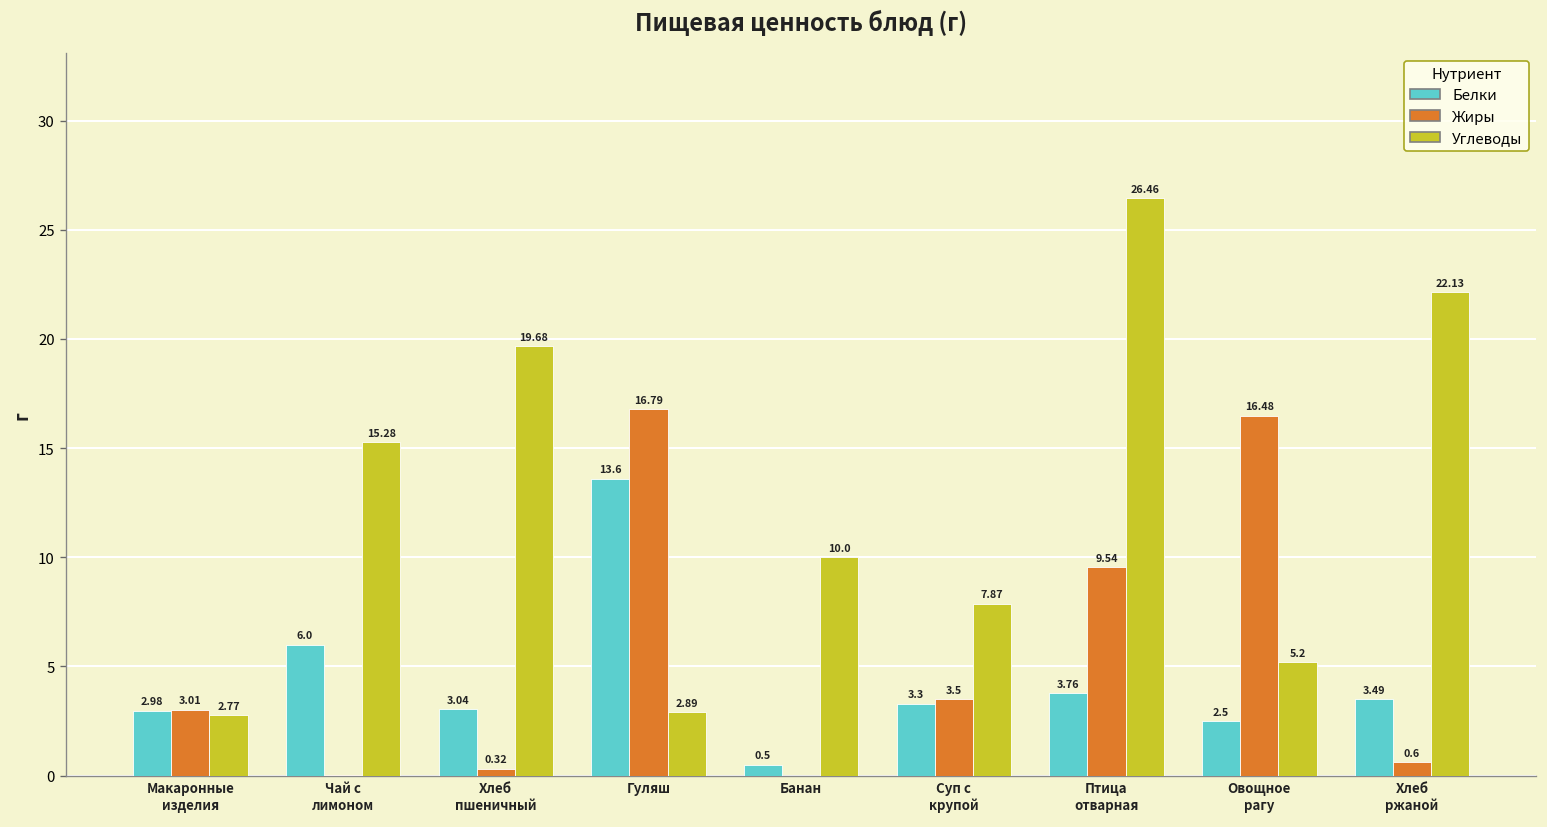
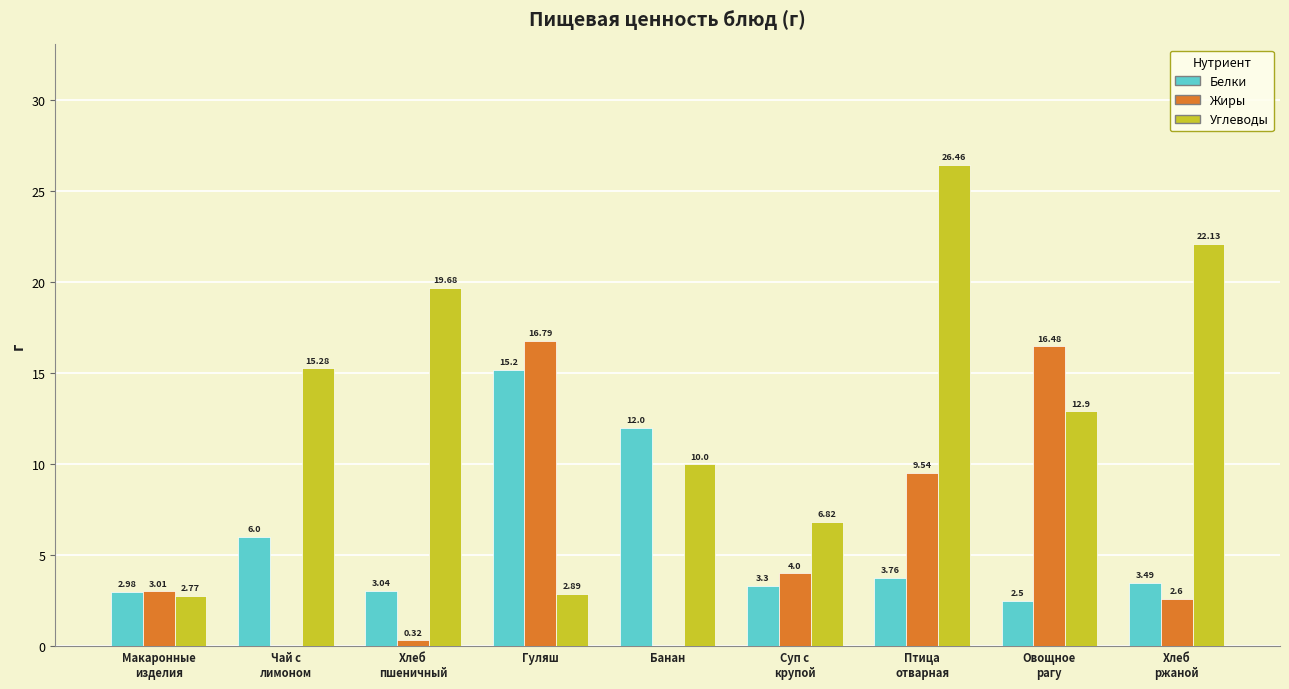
Белки, Гуляш: 13.6 -> 15.2
Белки, Банан: 0.5 -> 12.0
Жиры, Суп с крупой: 3.5 -> 4.0
Углеводы, Суп с крупой: 7.87 -> 6.82
Углеводы, Овощное рагу: 5.2 -> 12.9
Жиры, Хлеб ржаной: 0.6 -> 2.6
